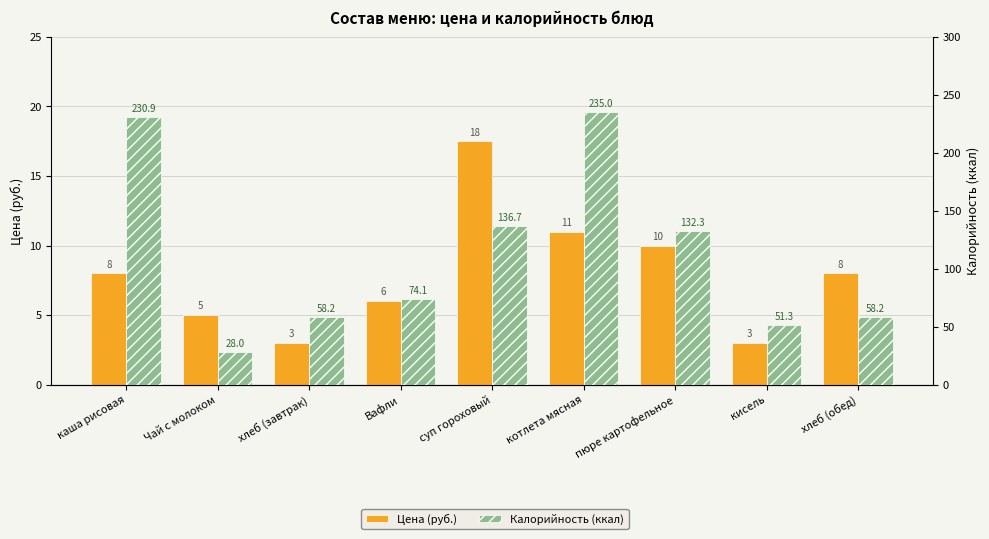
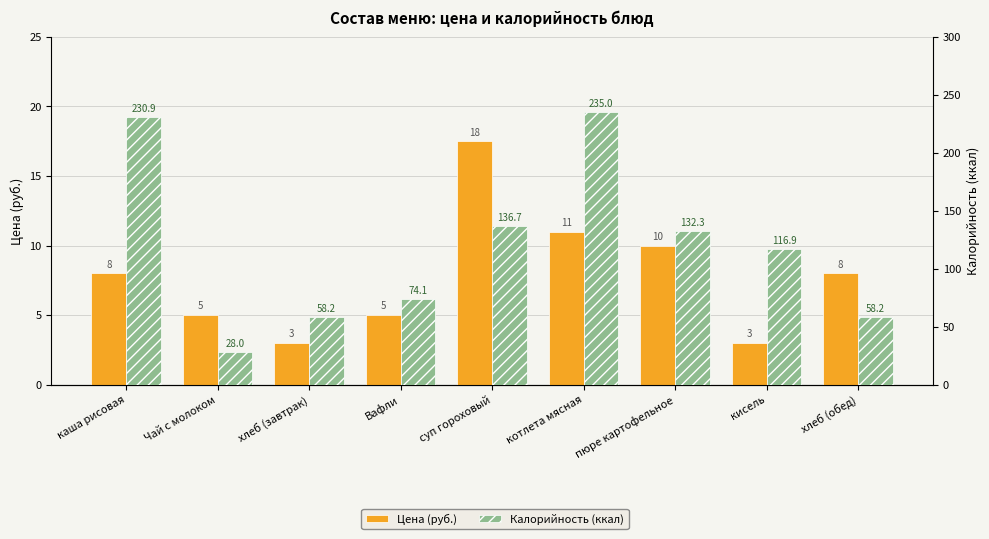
Цена (руб.), Вафли: 6 -> 5
Калорийность (ккал), кисель: 51.3 -> 116.9
